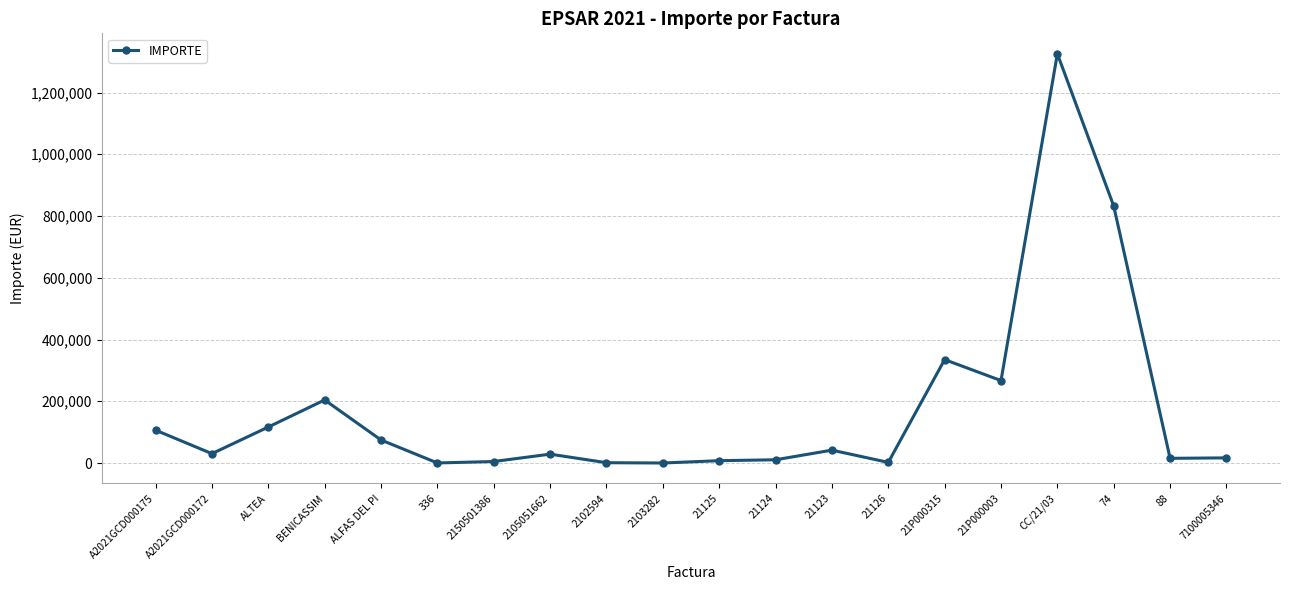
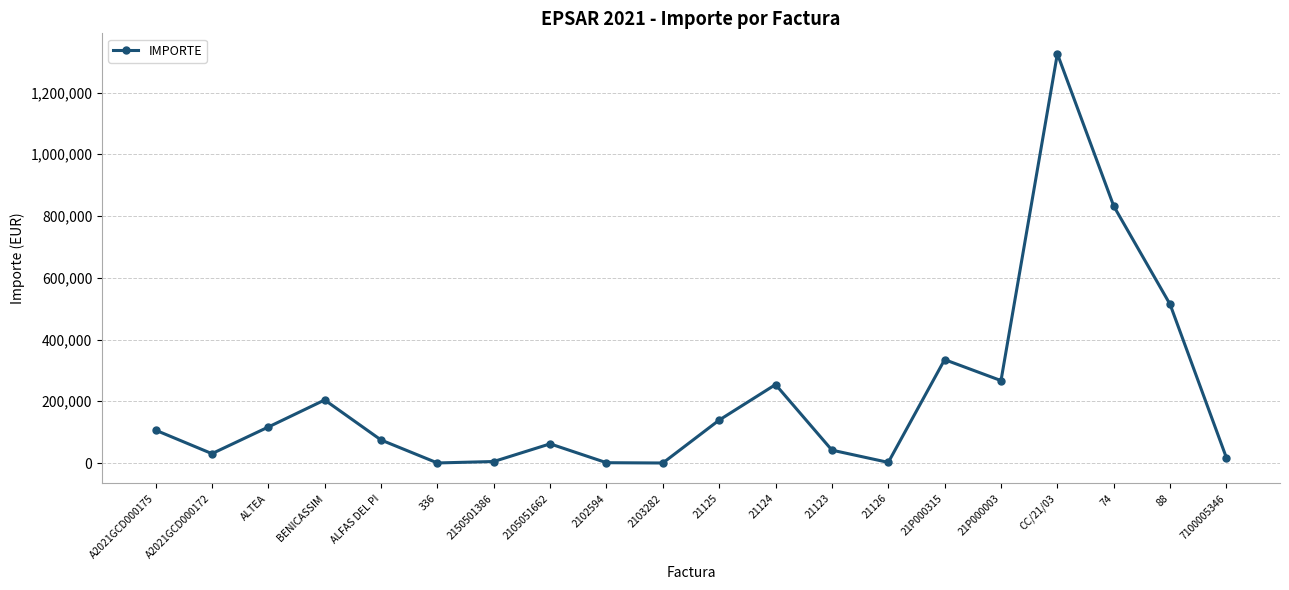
2105051662: 30,000 -> 60,000
21125: 10,000 -> 140,000
21124: 10,000 -> 250,000
88: 20,000 -> 510,000
